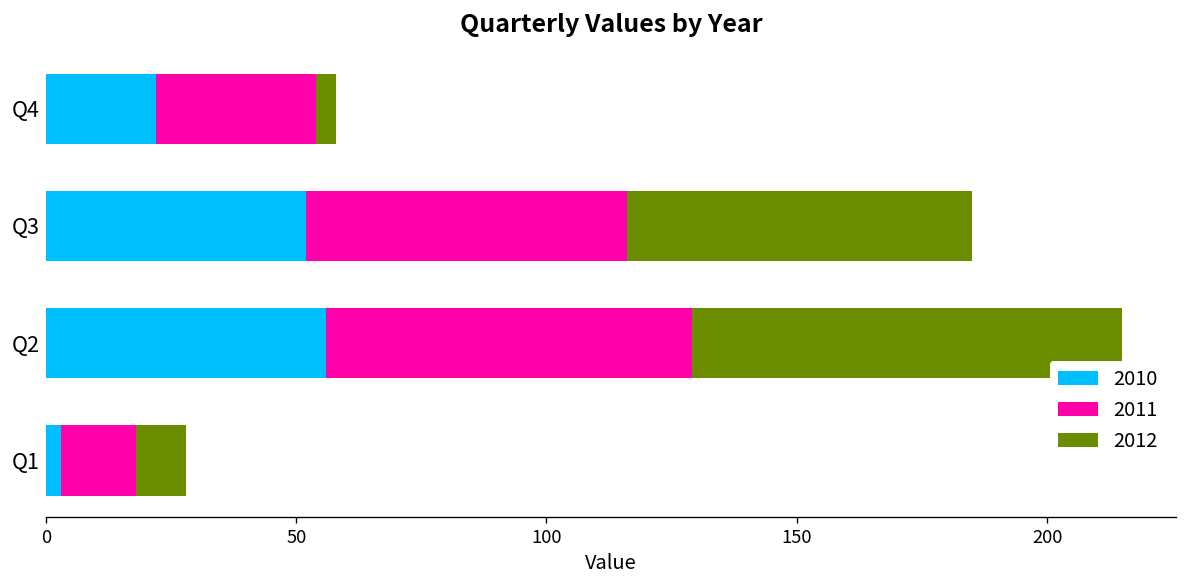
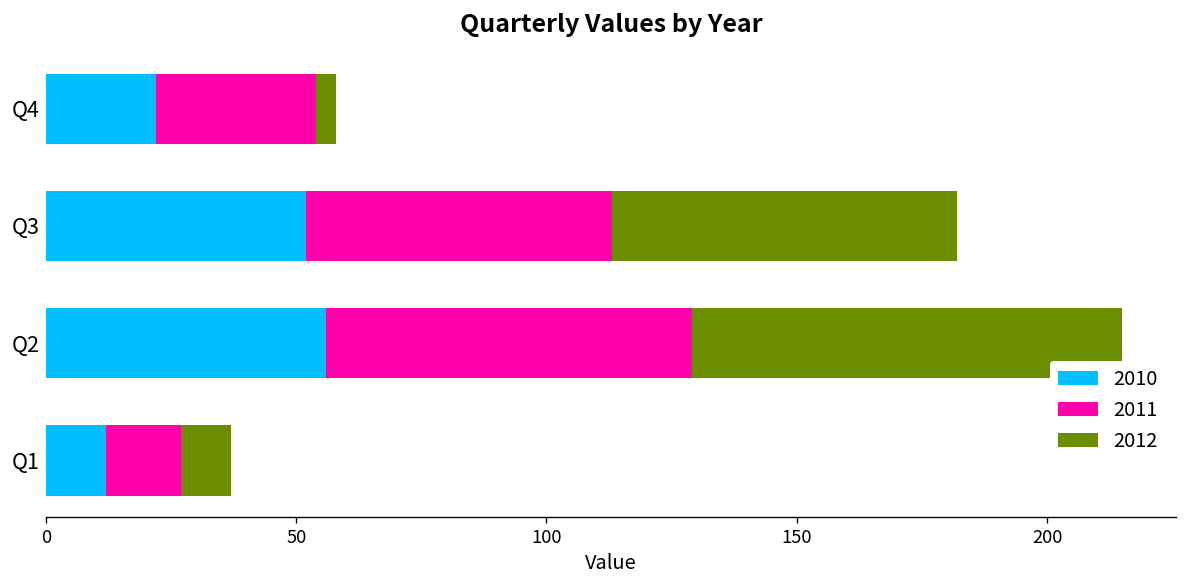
2011, Q3: 64 -> 61
2010, Q1: 3 -> 12
